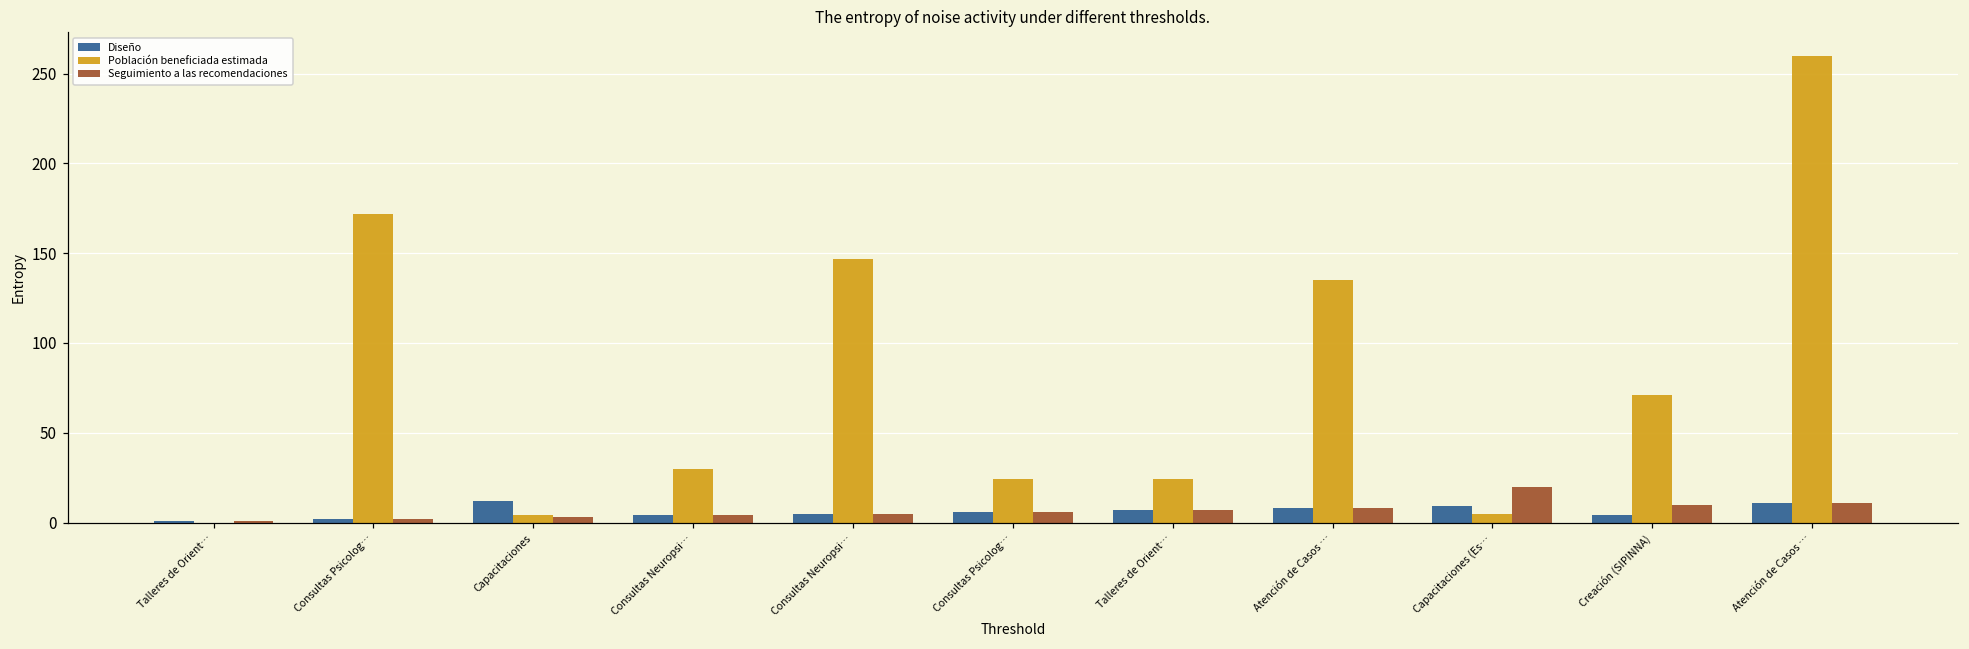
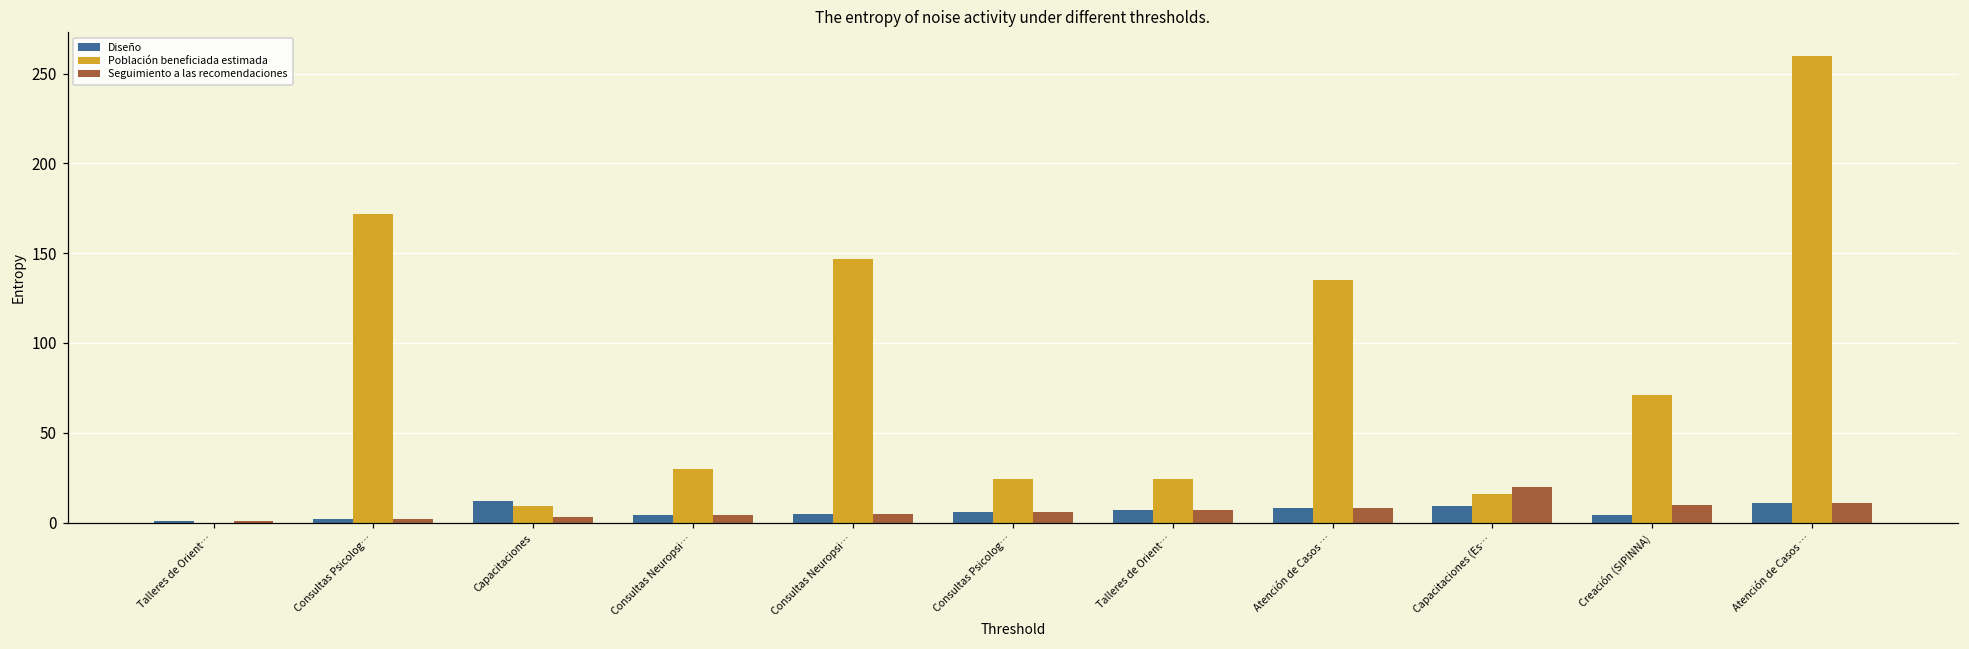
Población beneficiada estimada, Capacitaciones: 4 -> 9
Población beneficiada estimada, Capacitaciones (Es…: 5 -> 16
